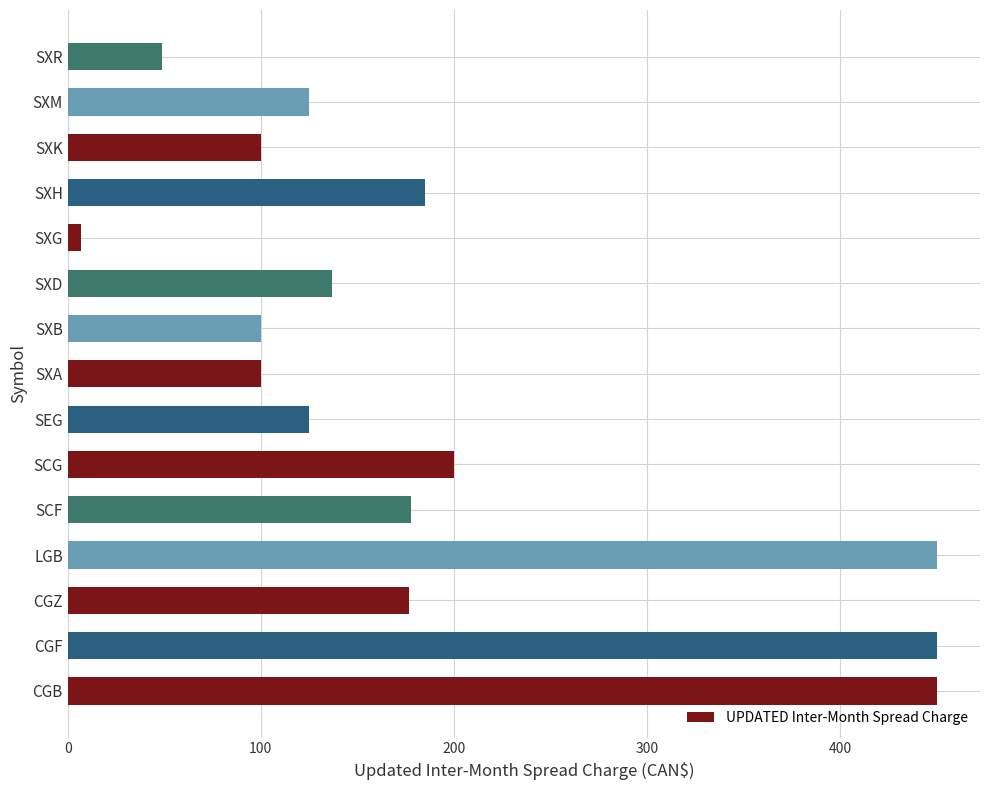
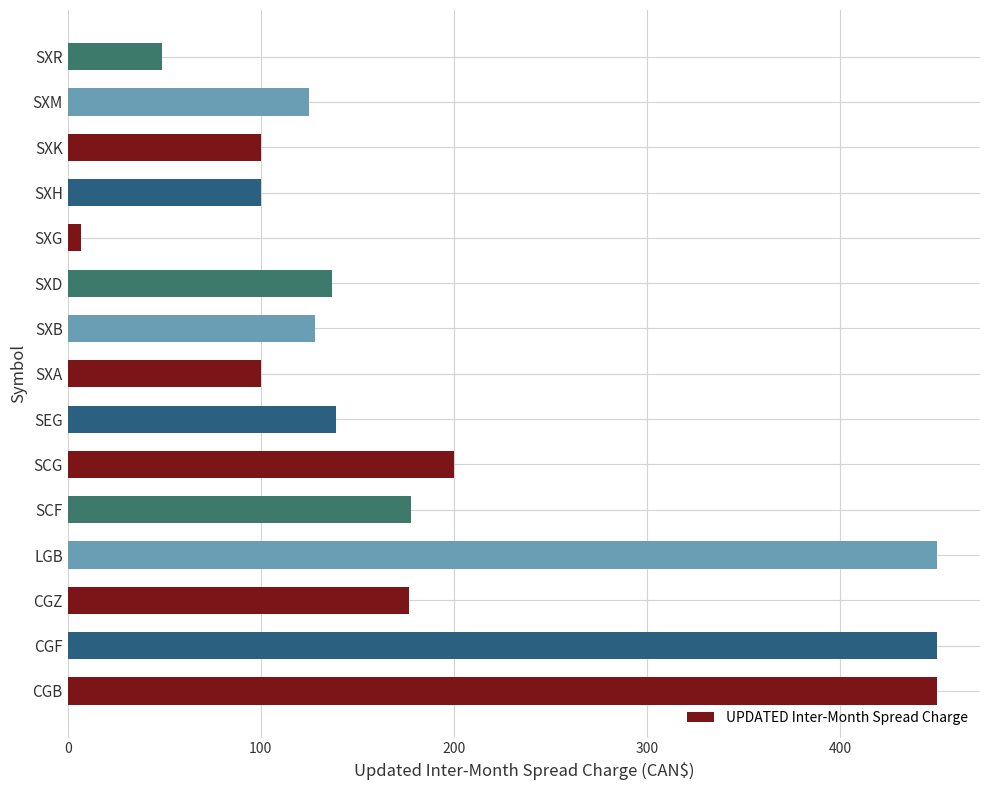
SXH: 185 -> 100
SXB: 100 -> 128
SEG: 125 -> 139
